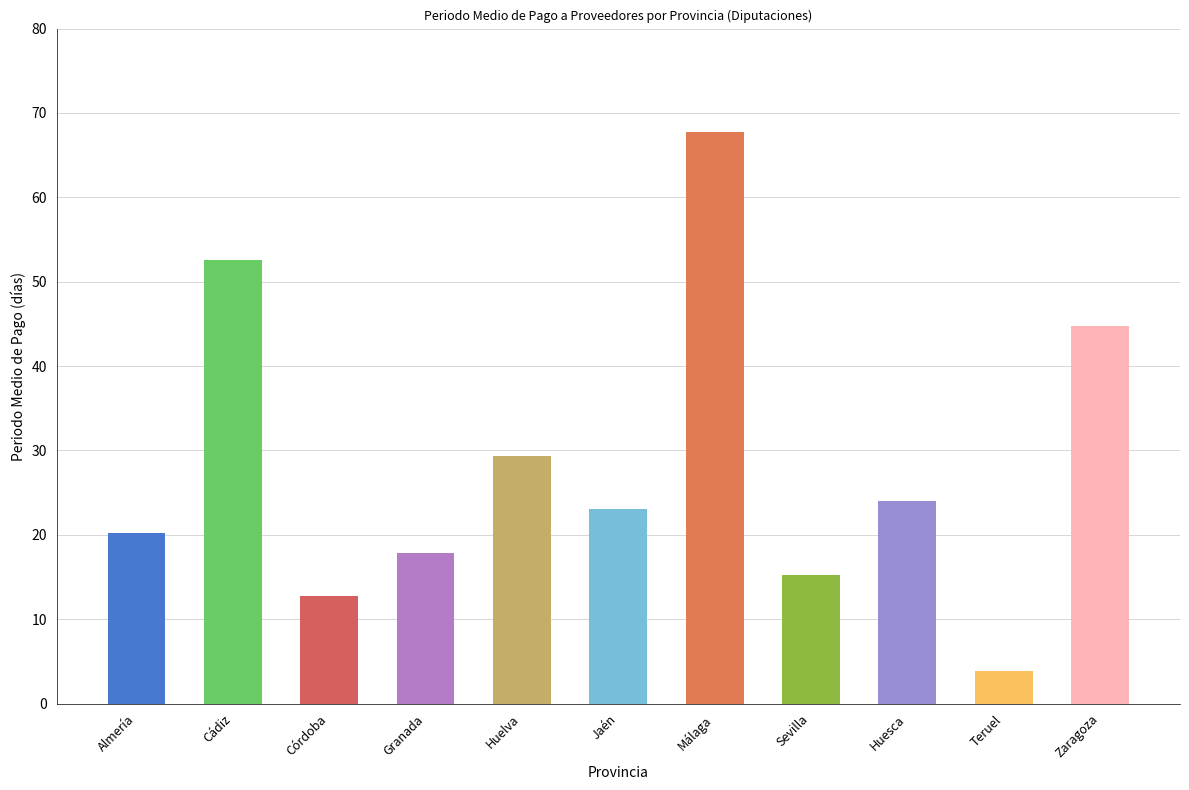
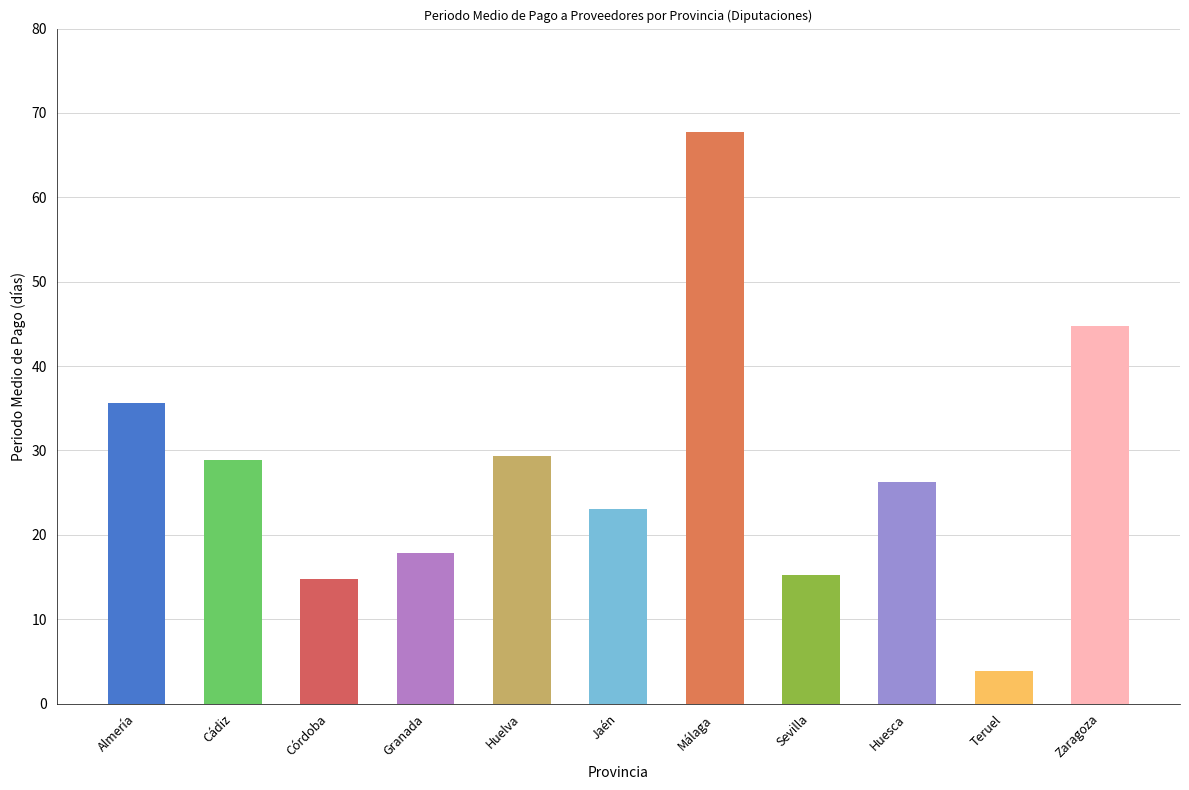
Almería: 20 -> 36
Cádiz: 53 -> 29
Córdoba: 13 -> 15
Huesca: 24 -> 26
